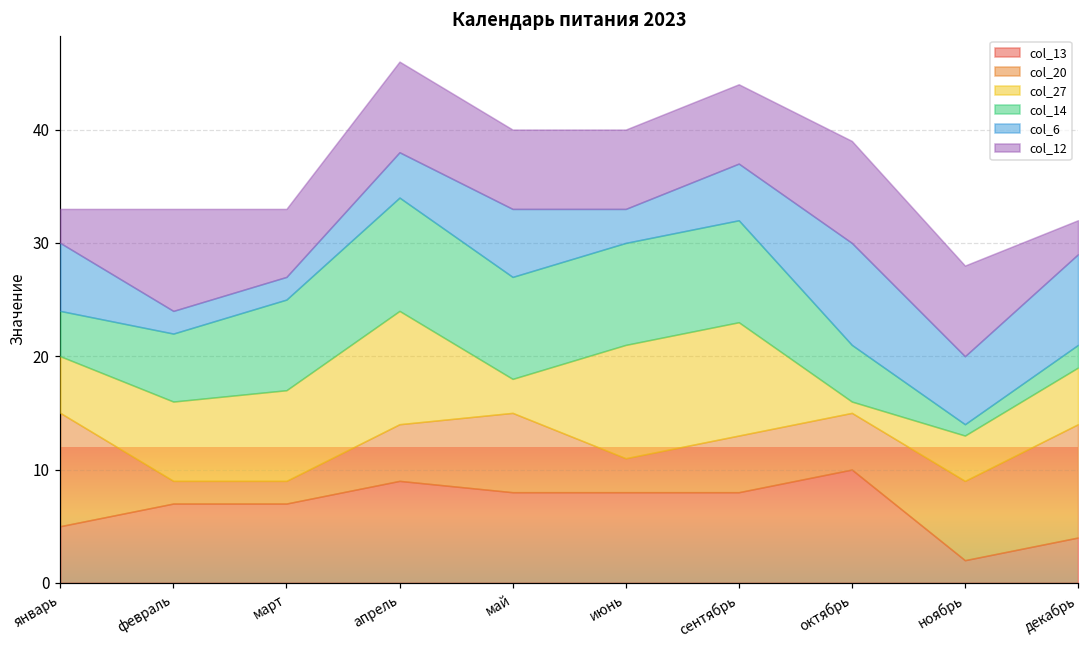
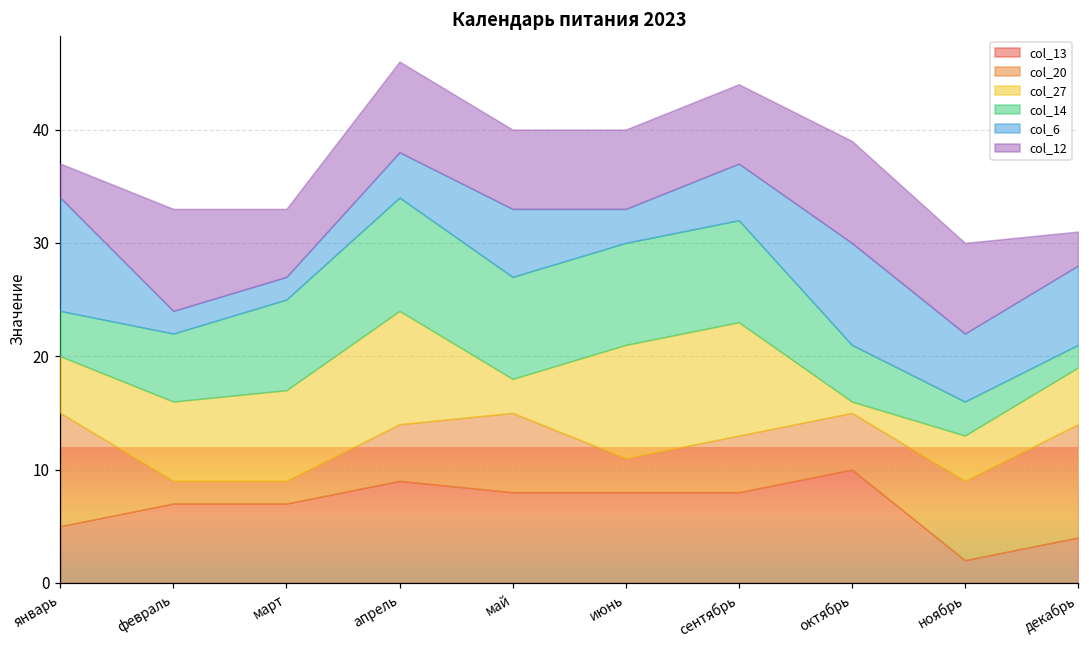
col_6, январь: 6 -> 10
col_14, ноябрь: 1 -> 3
col_6, декабрь: 8 -> 7
